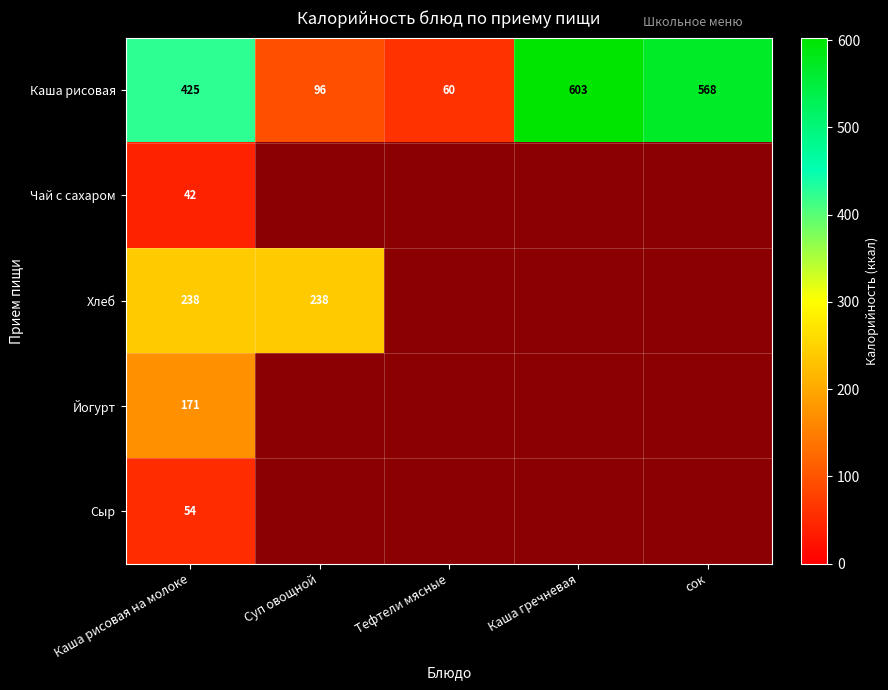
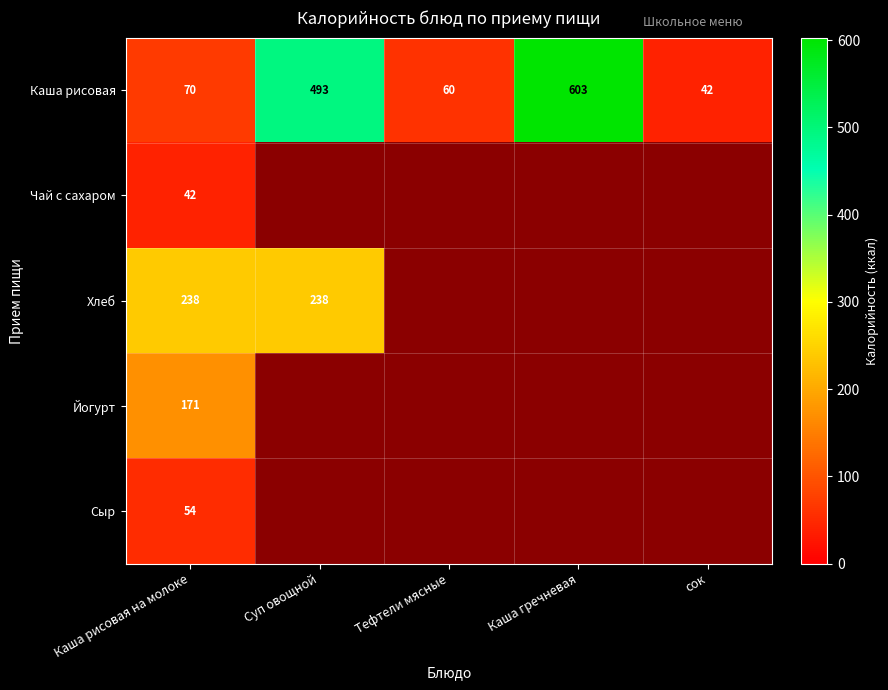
Каша рисовая, Каша рисовая на молоке: 425 -> 70
Каша рисовая, Суп овощной: 96 -> 493
Каша рисовая, сок: 568 -> 42
